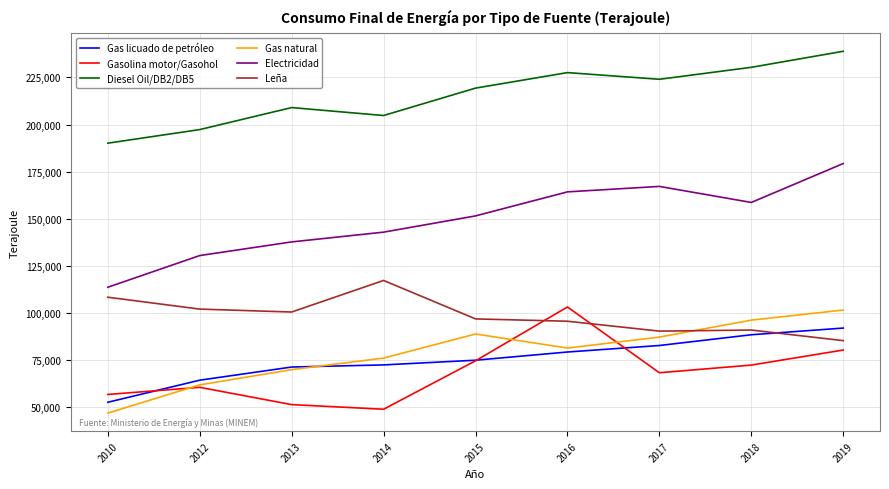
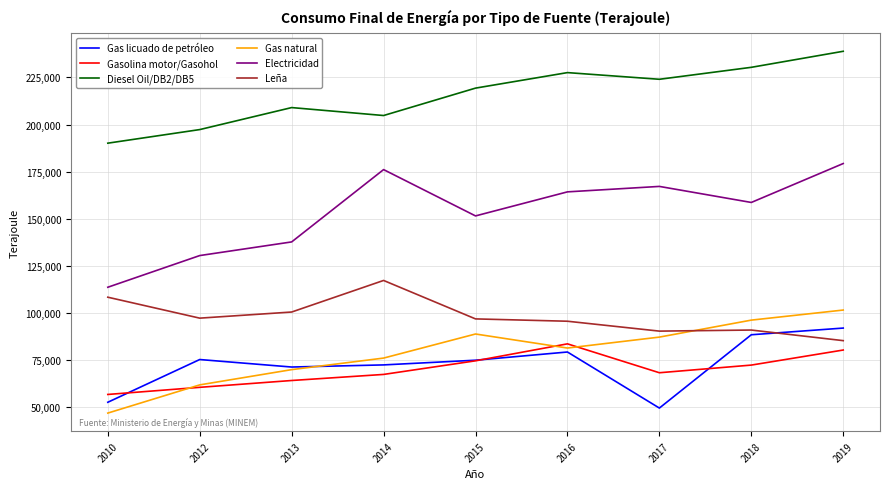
Gas licuado de petróleo, 2012: 64,000 -> 75,000
Leña, 2012: 102,000 -> 97,000
Gasolina motor/Gasohol, 2013: 51,000 -> 64,000
Gasolina motor/Gasohol, 2014: 49,000 -> 67,000
Electricidad, 2014: 143,000 -> 176,000
Gasolina motor/Gasohol, 2016: 103,000 -> 84,000
Gas licuado de petróleo, 2017: 83,000 -> 50,000
